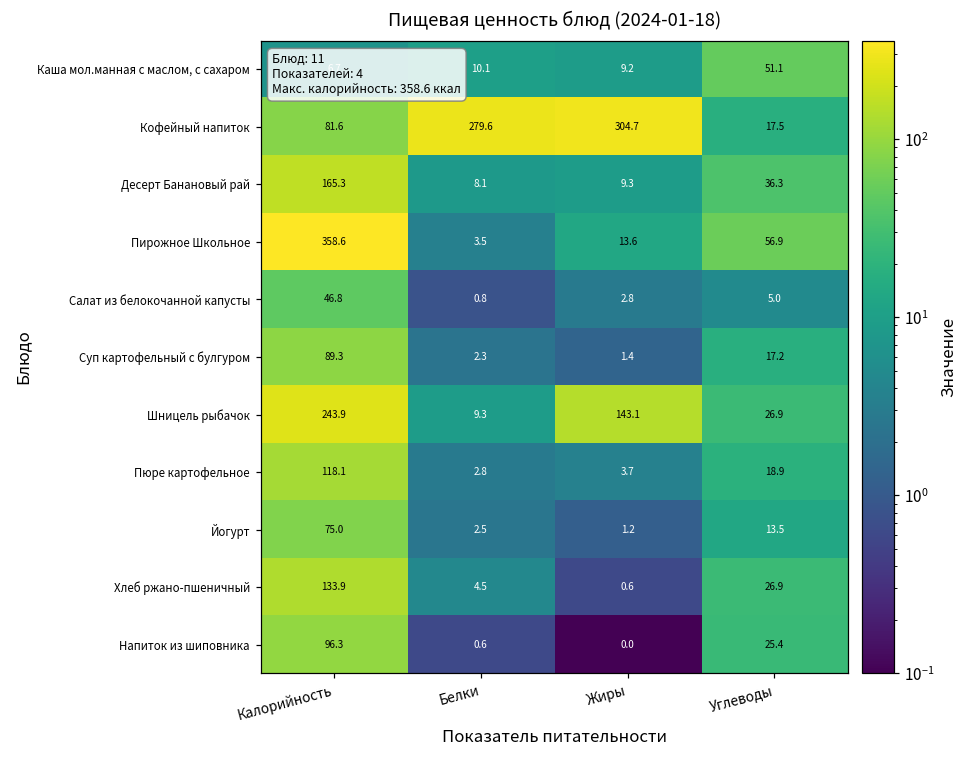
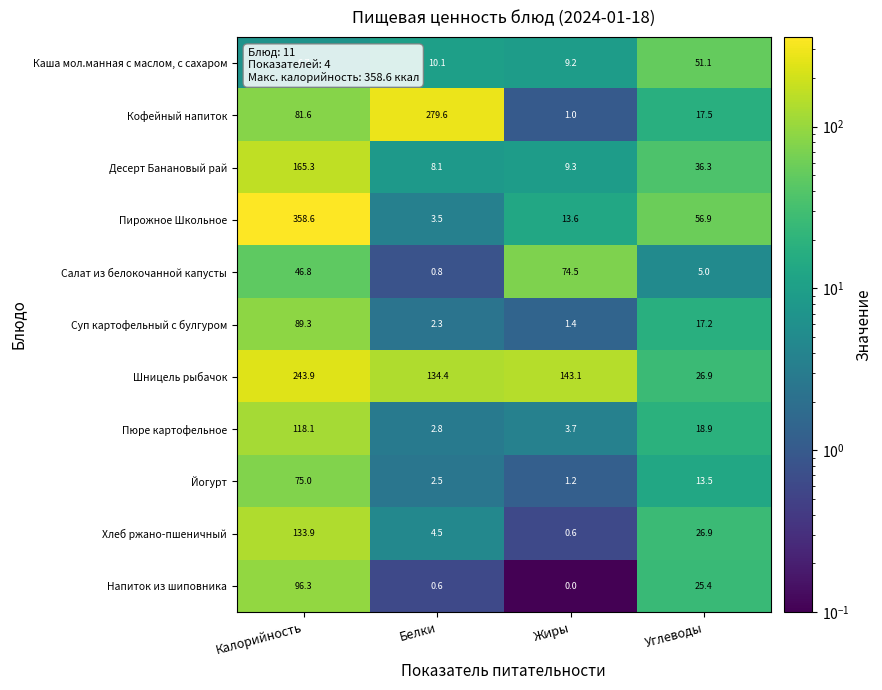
Кофейный напиток, Жиры: 304.7 -> 1.0
Салат из белокочанной капусты, Жиры: 2.8 -> 74.5
Шницель рыбачок, Белки: 9.3 -> 134.4
